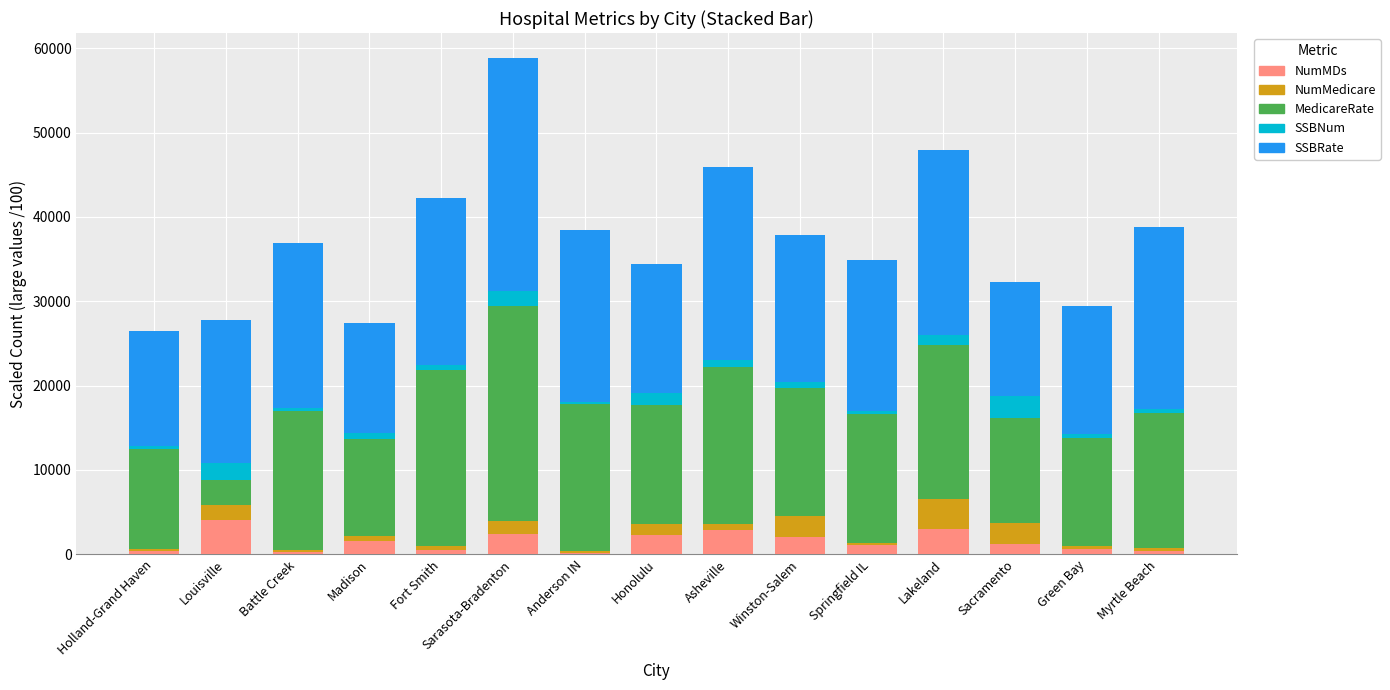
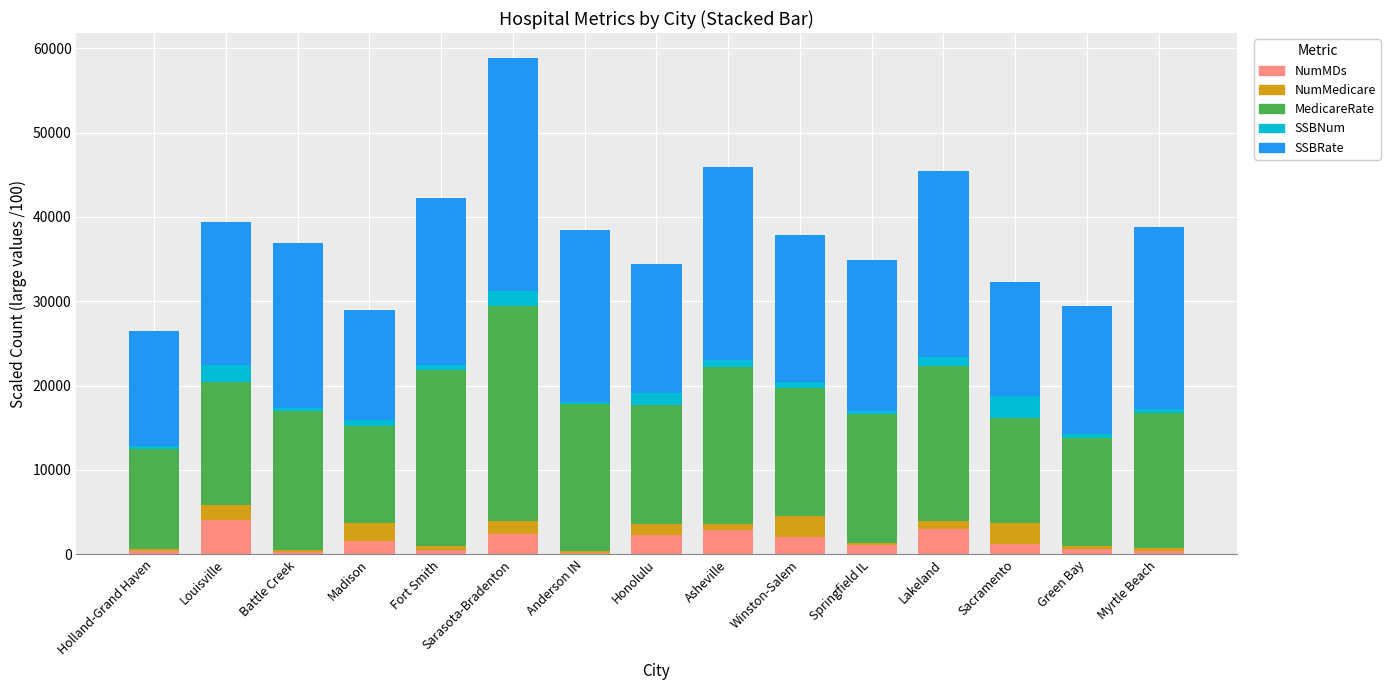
MedicareRate, Louisville: 3000 -> 15000
NumMedicare, Madison: 1000 -> 2000
NumMedicare, Lakeland: 3000 -> 1000
